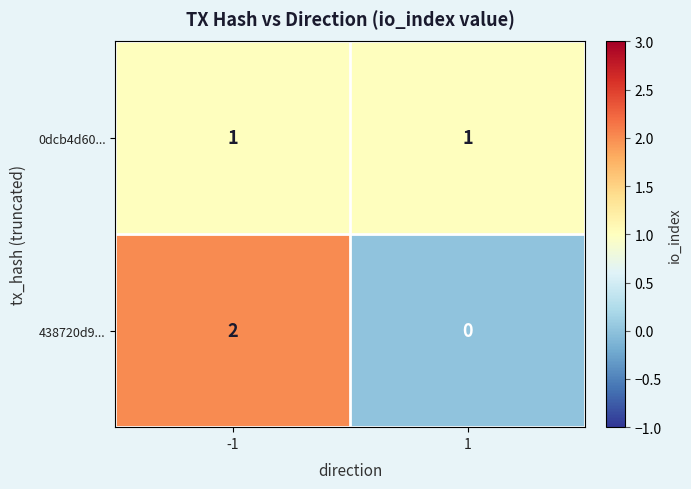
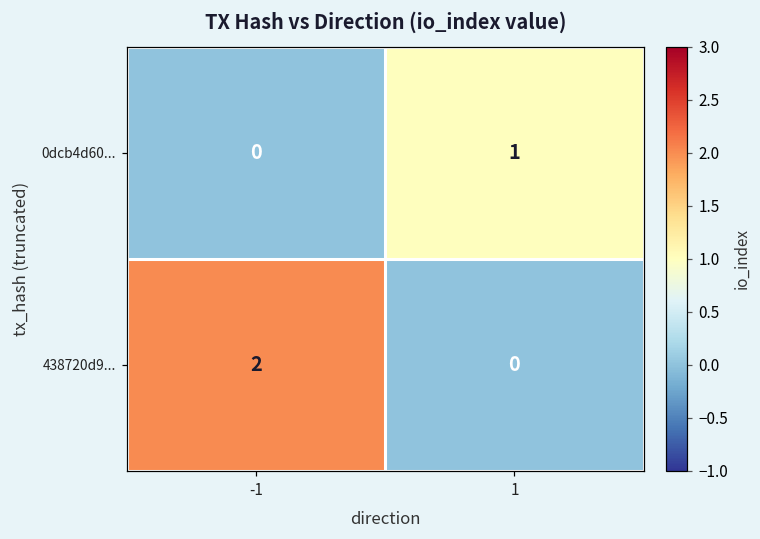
0dcb4d60..., -1: 1 -> 0
